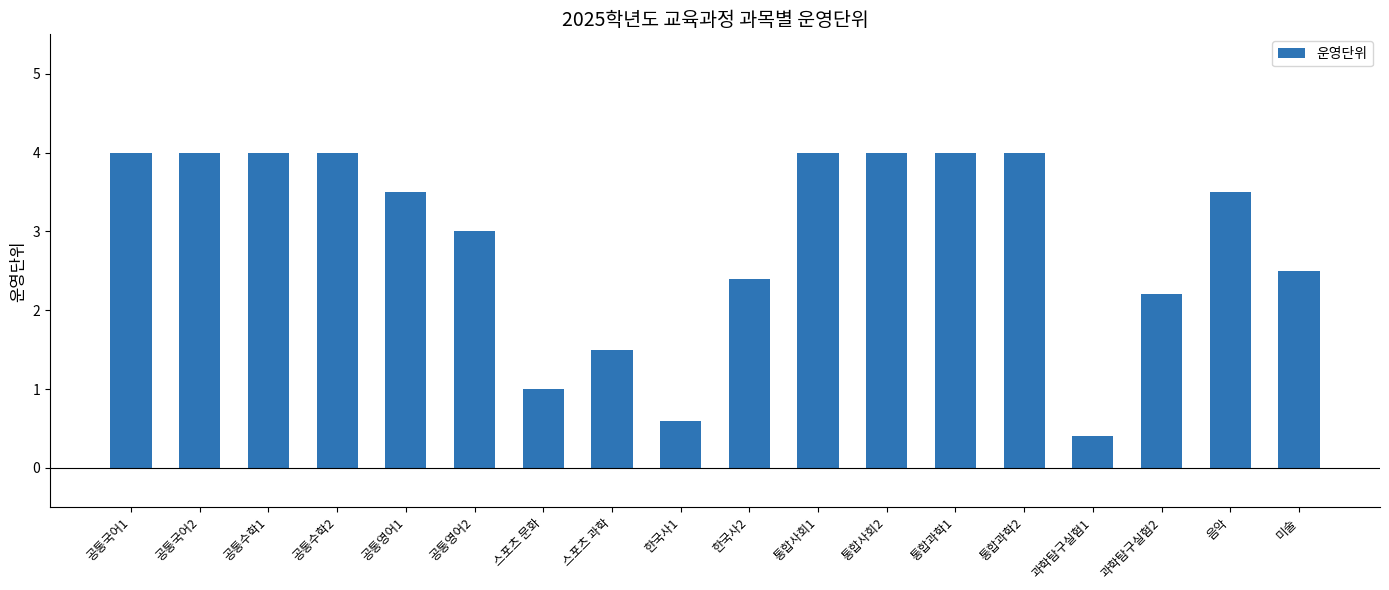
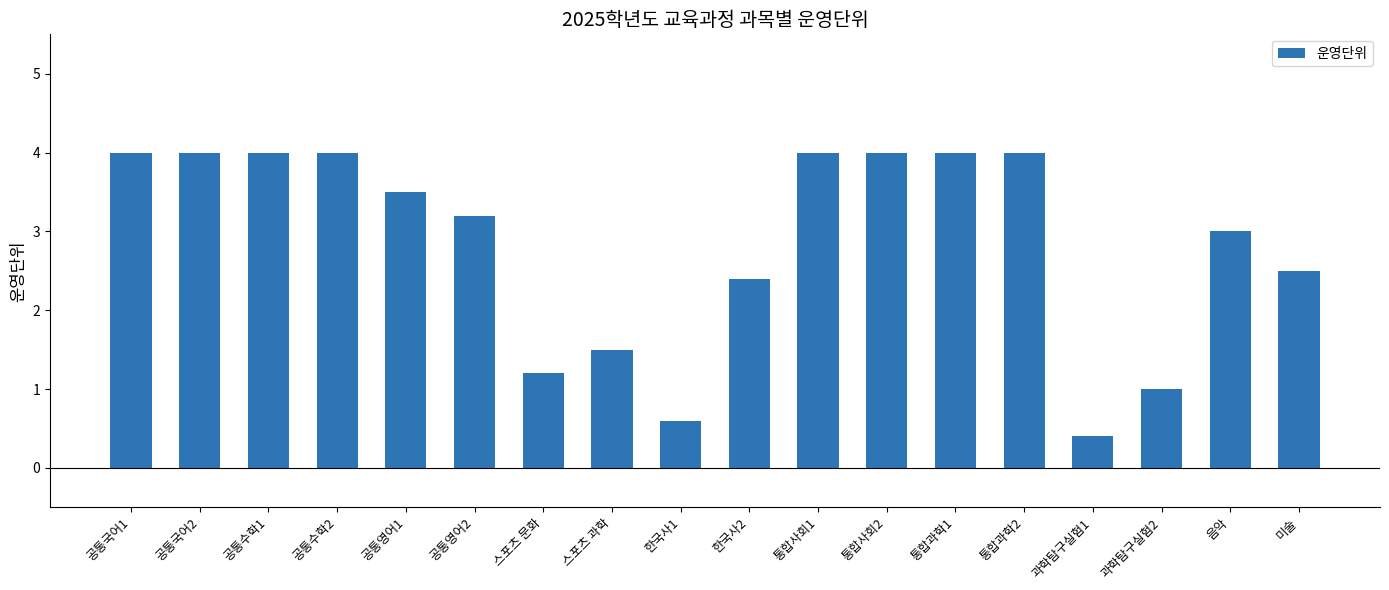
공통영어2: 3.0 -> 3.2
스포츠 문화: 1.0 -> 1.2
과학탐구실험2: 2.2 -> 1.0
음악: 3.5 -> 3.0
